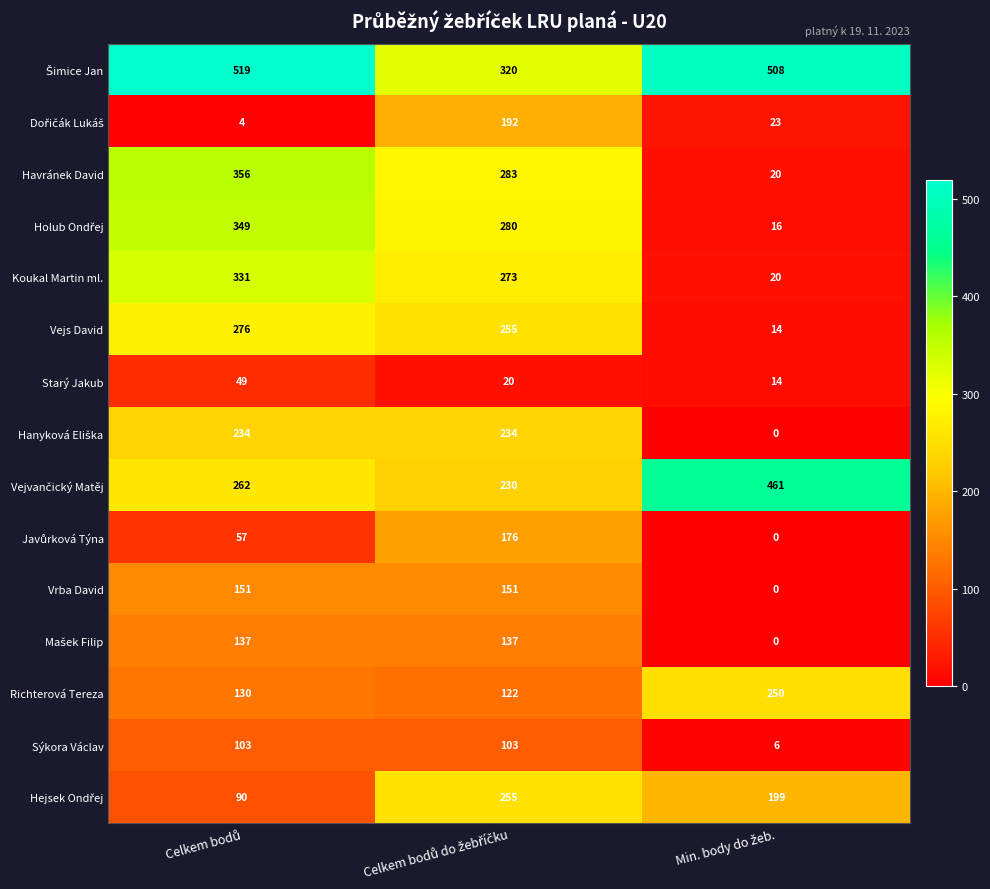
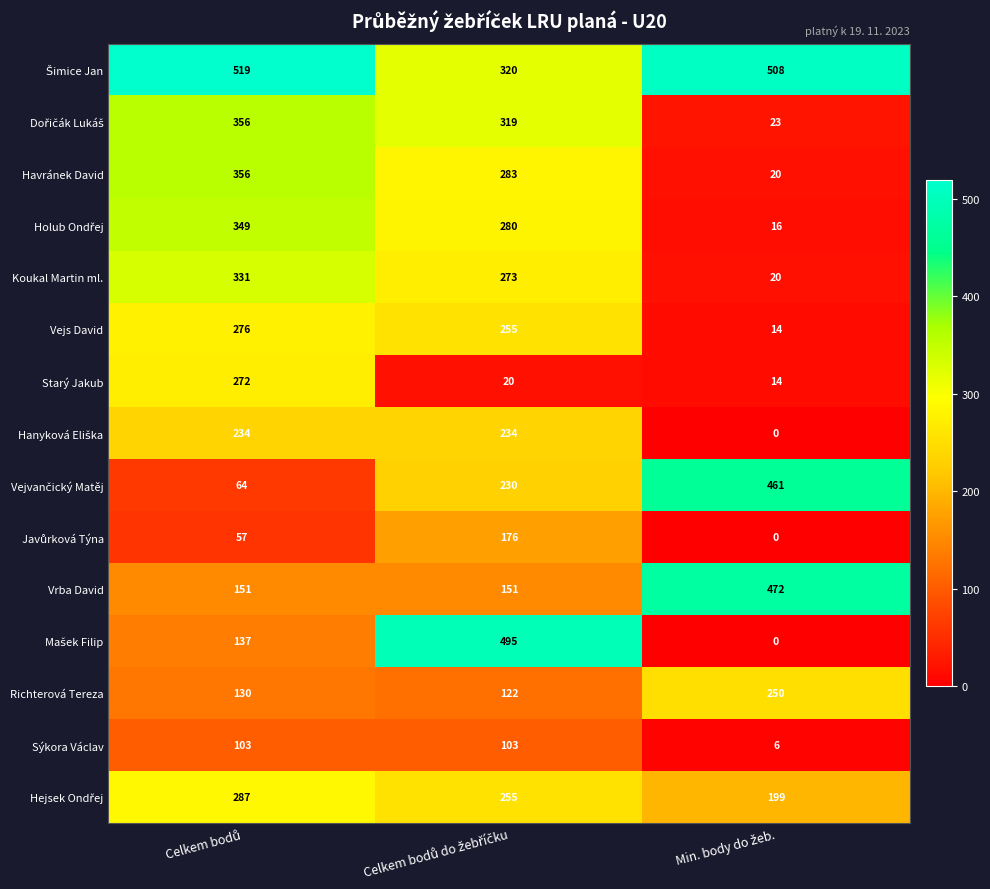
Dořičák Lukáš, Celkem bodů: 4 -> 356
Dořičák Lukáš, Celkem bodů do žebříčku: 192 -> 319
Starý Jakub, Celkem bodů: 49 -> 272
Vejvančický Matěj, Celkem bodů: 262 -> 64
Vrba David, Min. body do žeb.: 0 -> 472
Mašek Filip, Celkem bodů do žebříčku: 137 -> 495
Hejsek Ondřej, Celkem bodů: 90 -> 287
